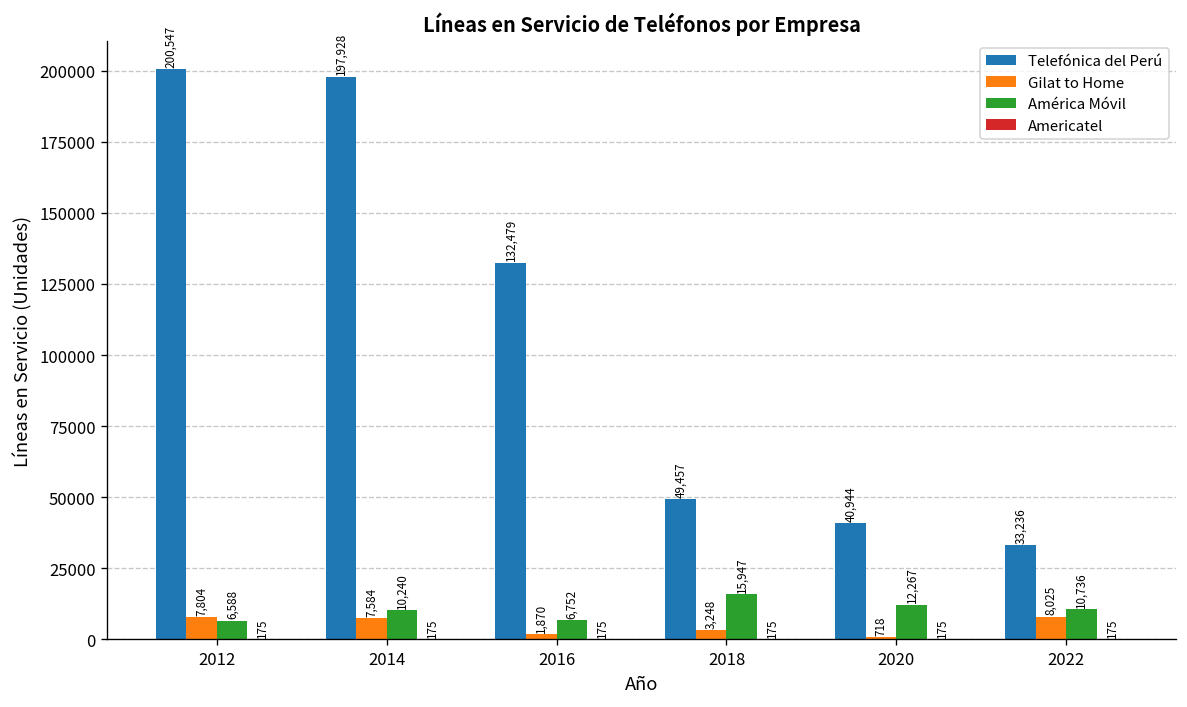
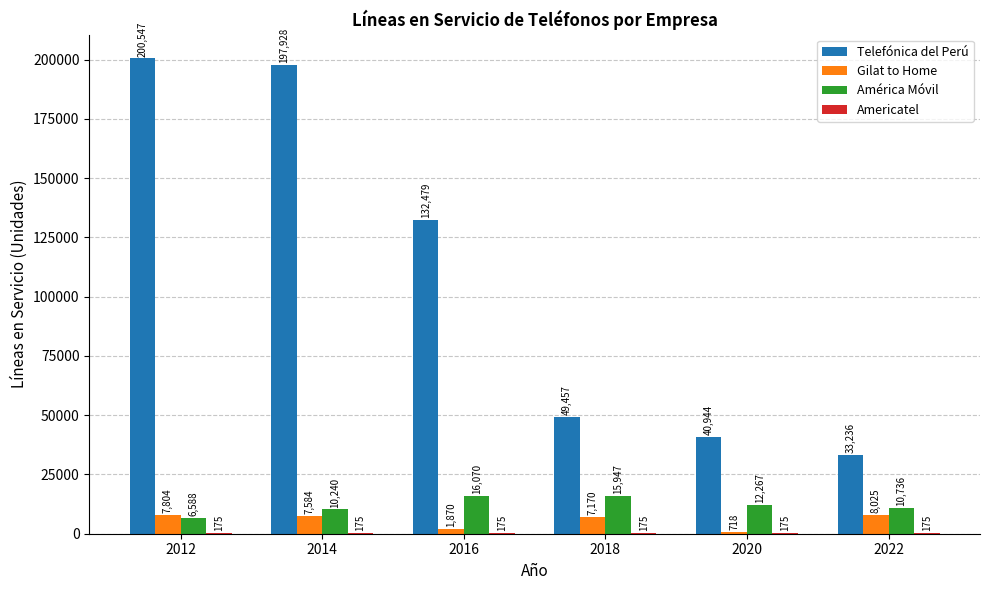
América Móvil, 2016: 6,752 -> 16,070
Gilat to Home, 2018: 3,248 -> 7,170
